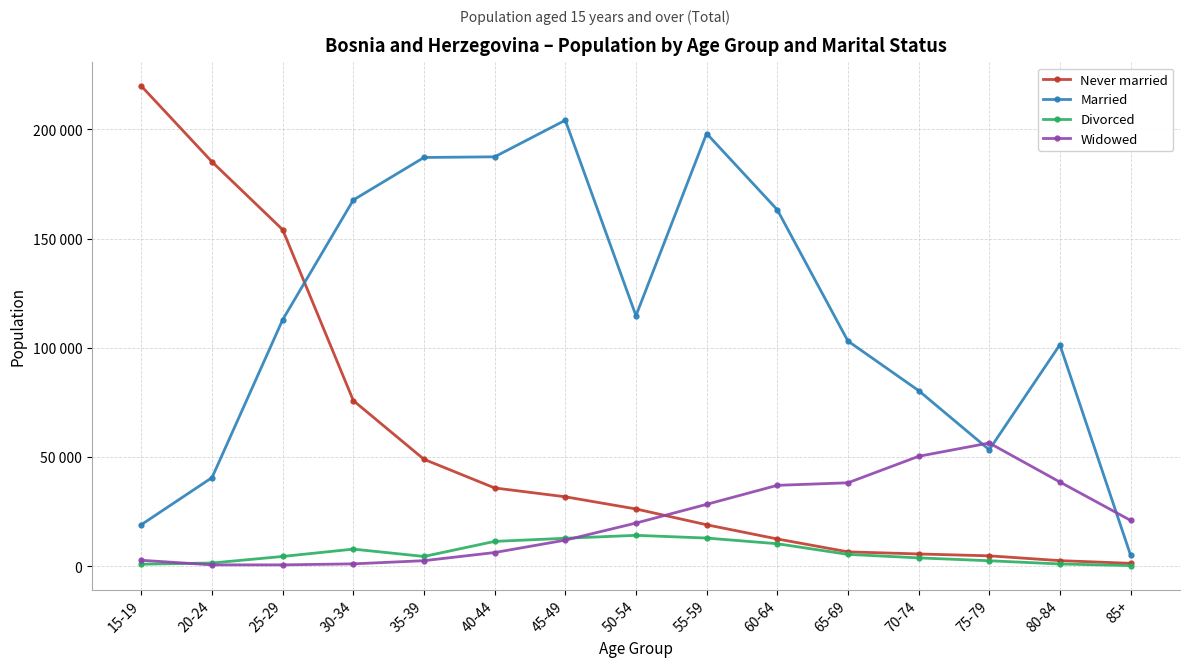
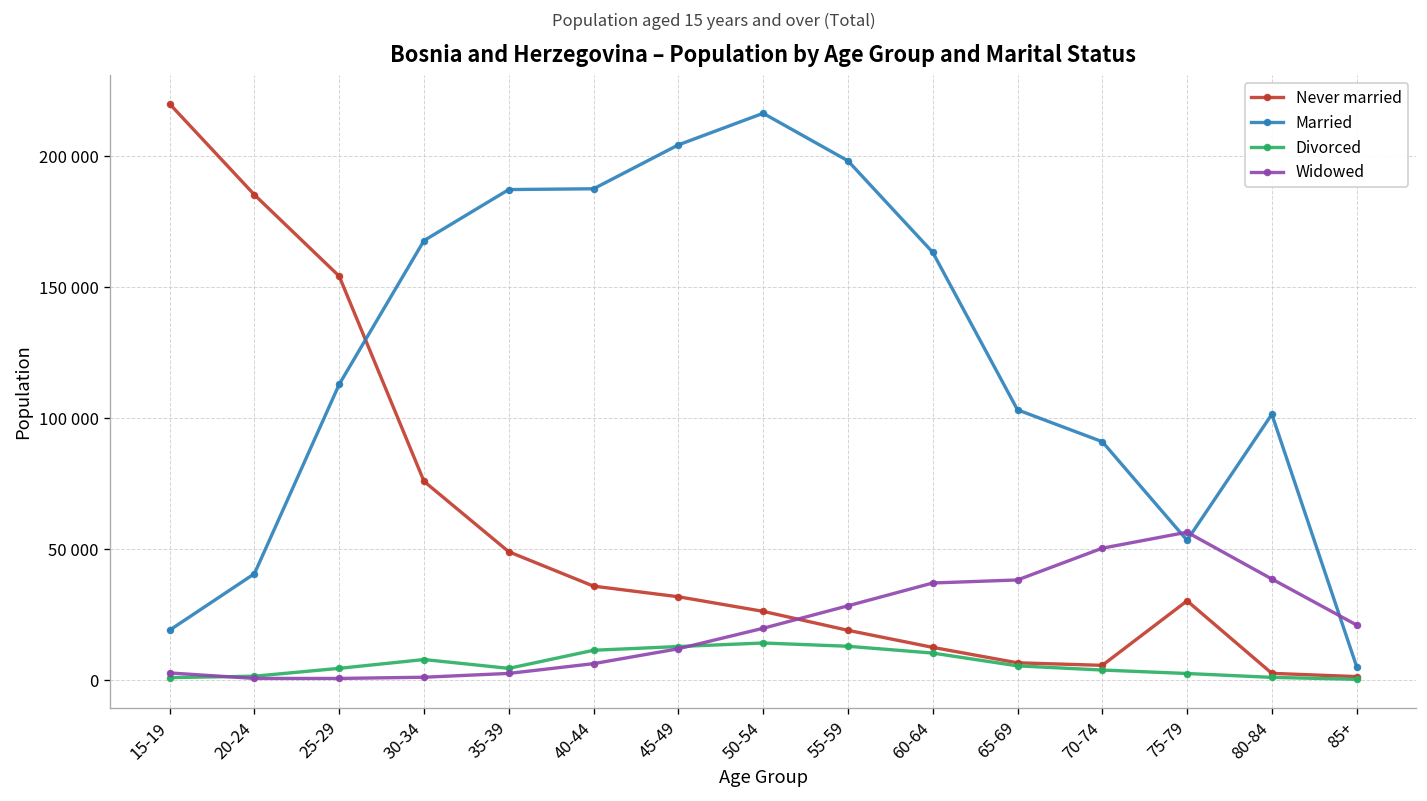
Married, 50-54: 115000 -> 216000
Married, 70-74: 80000 -> 91000
Never married, 75-79: 5000 -> 30000
